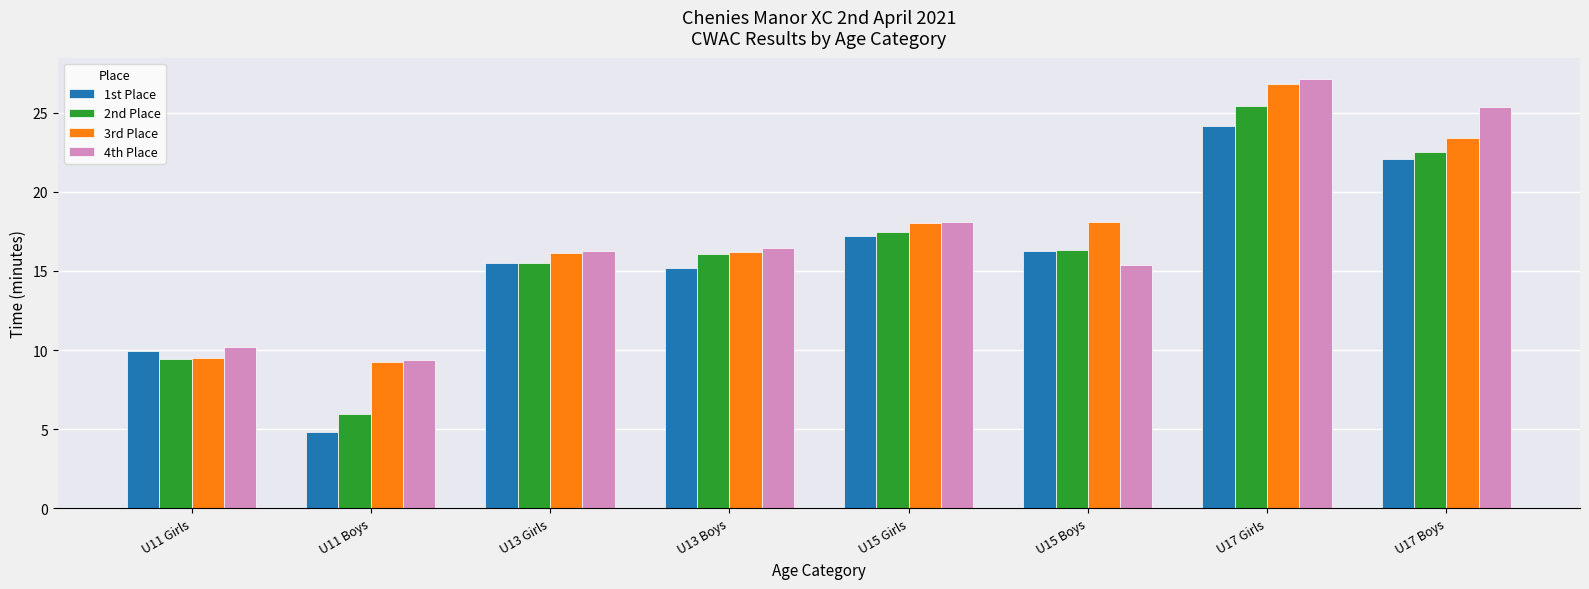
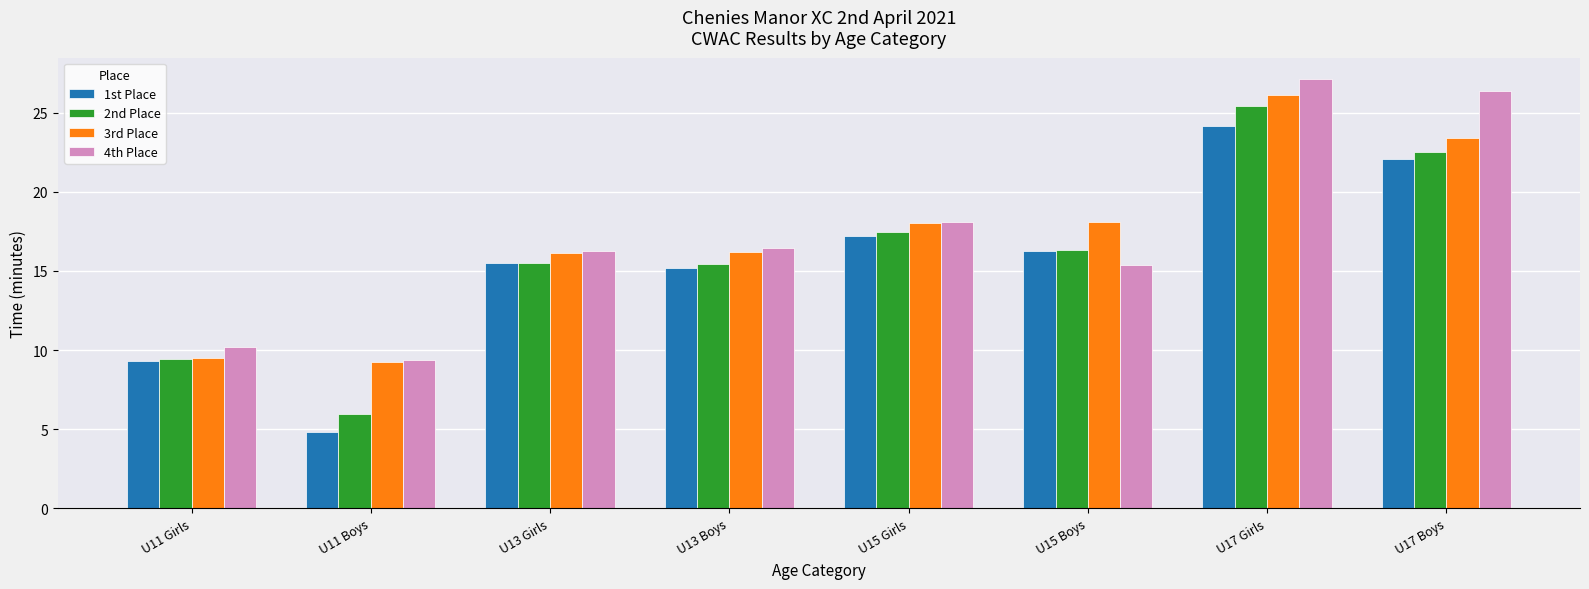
1st Place, U11 Girls: 10.0 -> 9.3
2nd Place, U13 Boys: 16.1 -> 15.5
3rd Place, U17 Girls: 26.8 -> 26.1
4th Place, U17 Boys: 25.4 -> 26.3
